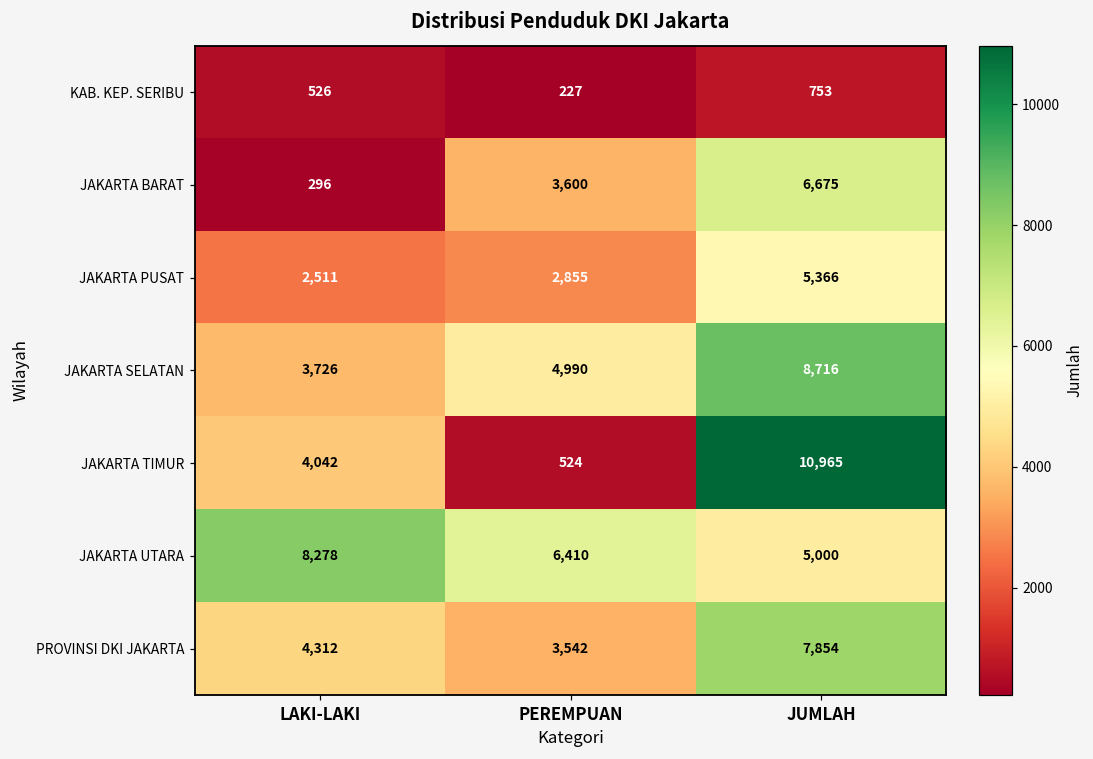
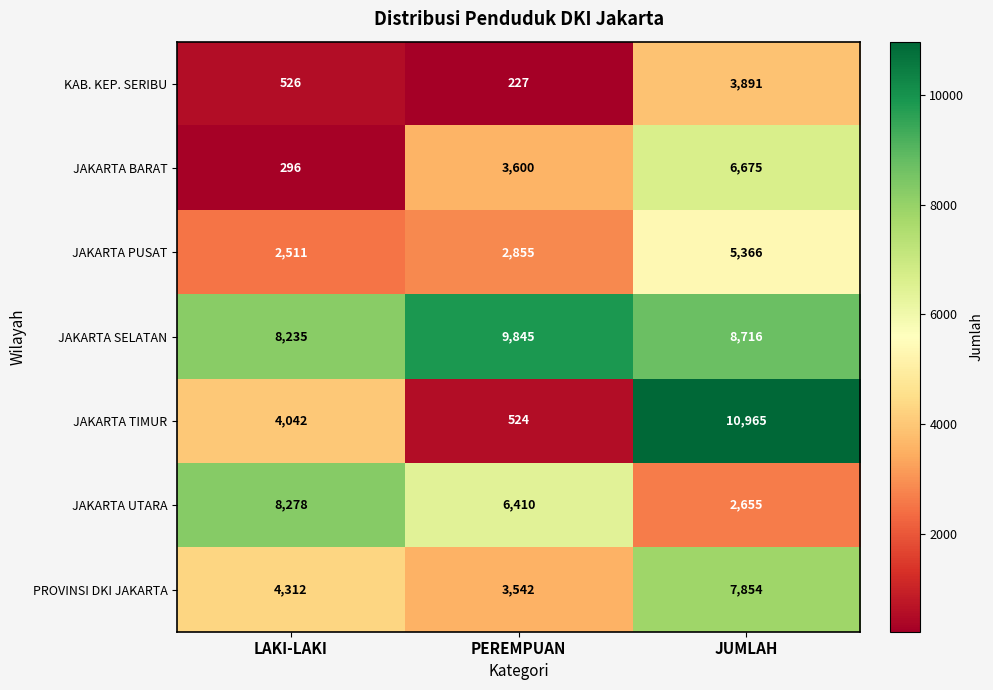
KAB. KEP. SERIBU, JUMLAH: 753 -> 3,891
JAKARTA SELATAN, LAKI-LAKI: 3,726 -> 8,235
JAKARTA SELATAN, PEREMPUAN: 4,990 -> 9,845
JAKARTA UTARA, JUMLAH: 5,000 -> 2,655
